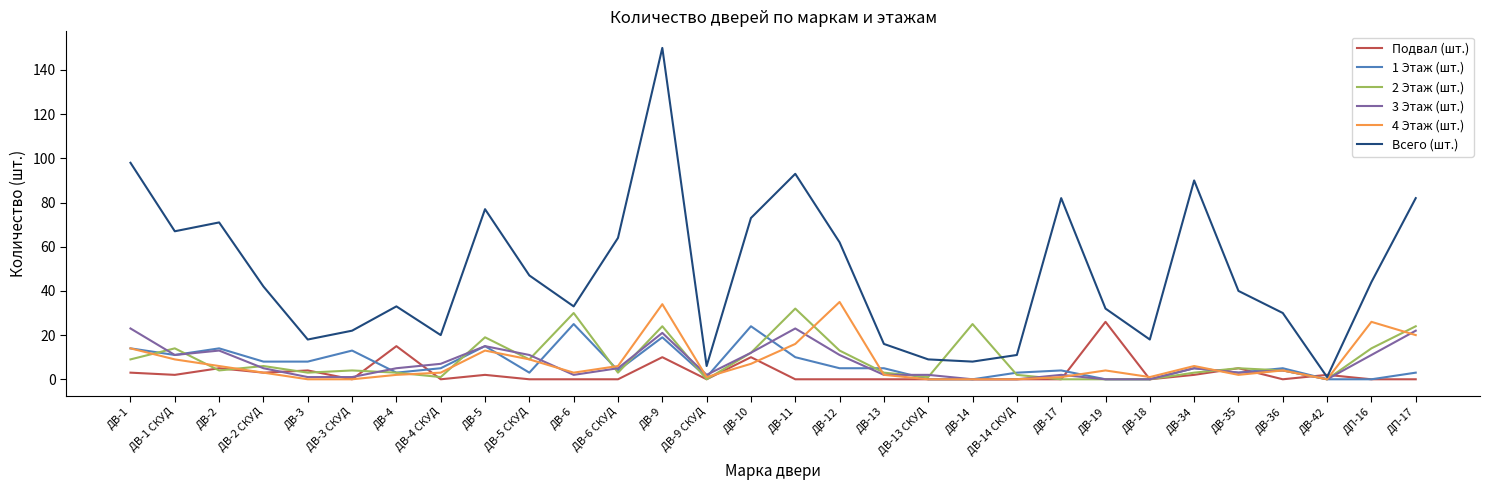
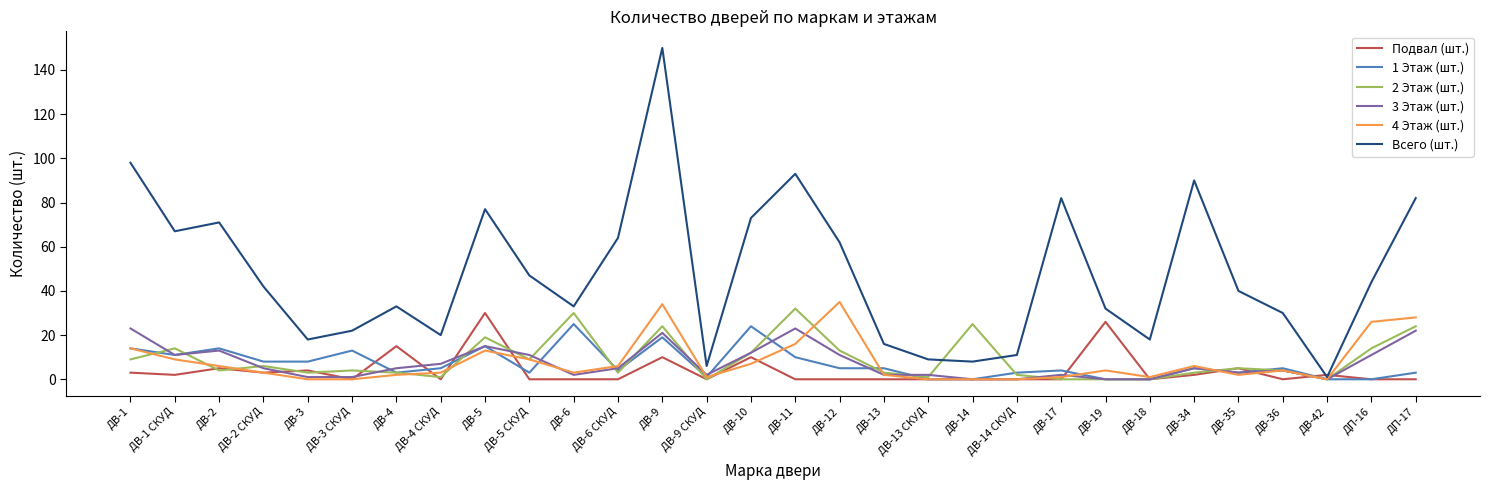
Подвал (шт.), ДВ-5: 2 -> 30
4 Этаж (шт.), ДП-17: 20 -> 28
